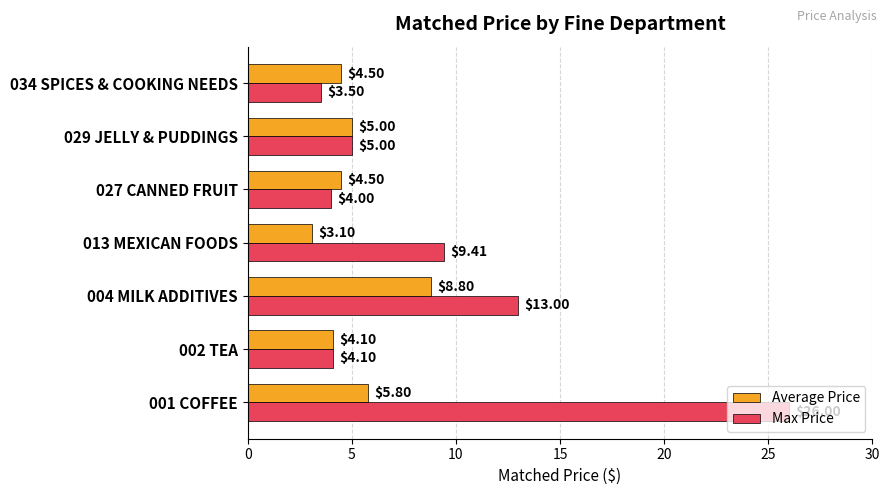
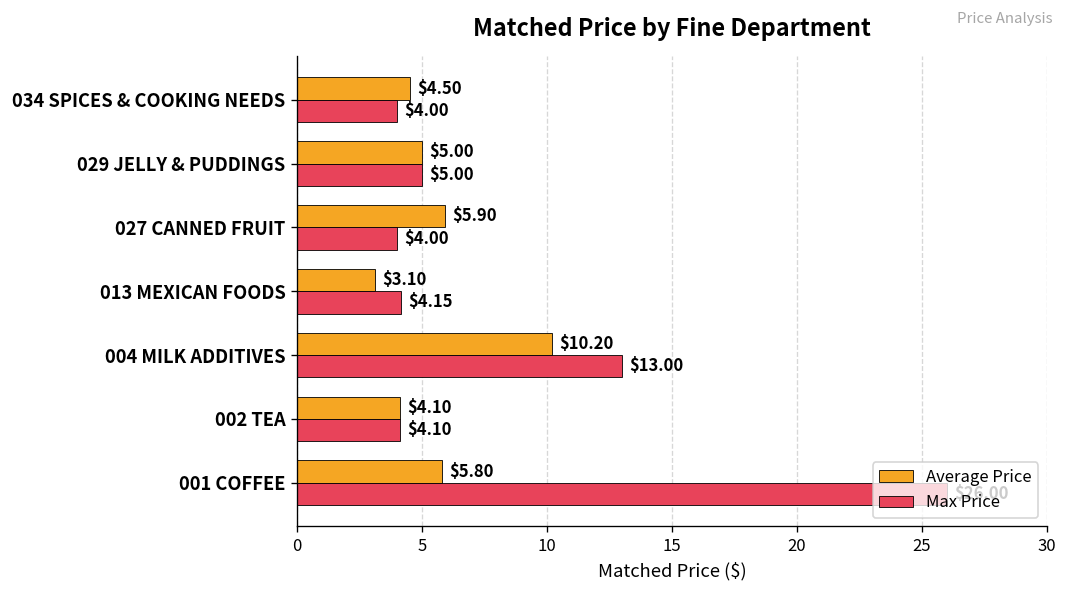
Max Price, 034 SPICES & COOKING NEEDS: $3.50 -> $4.00
Average Price, 027 CANNED FRUIT: $4.50 -> $5.90
Max Price, 013 MEXICAN FOODS: $9.41 -> $4.15
Average Price, 004 MILK ADDITIVES: $8.80 -> $10.20
